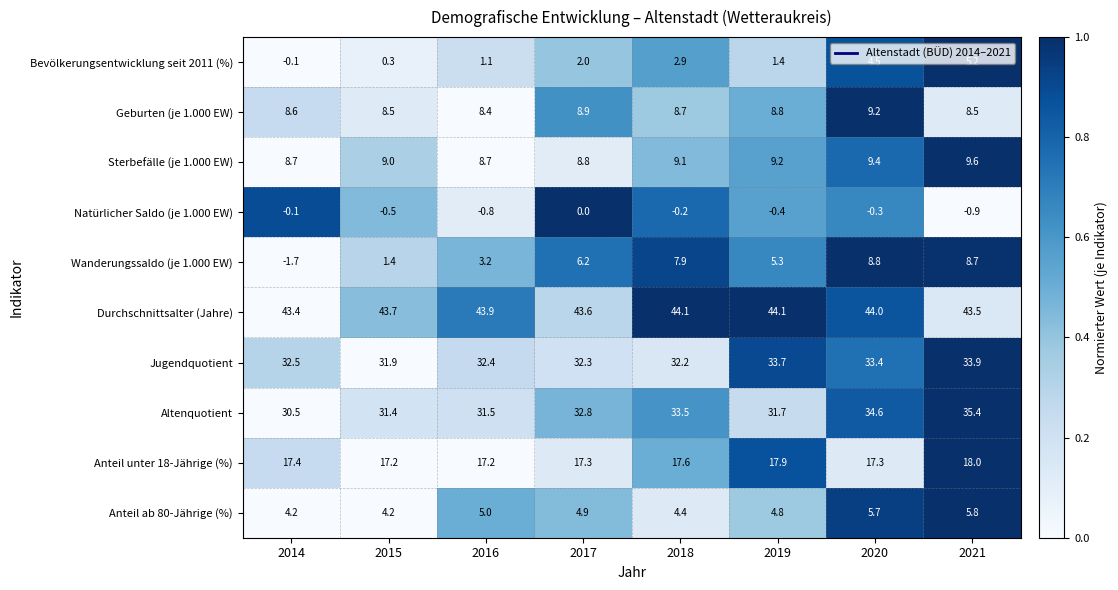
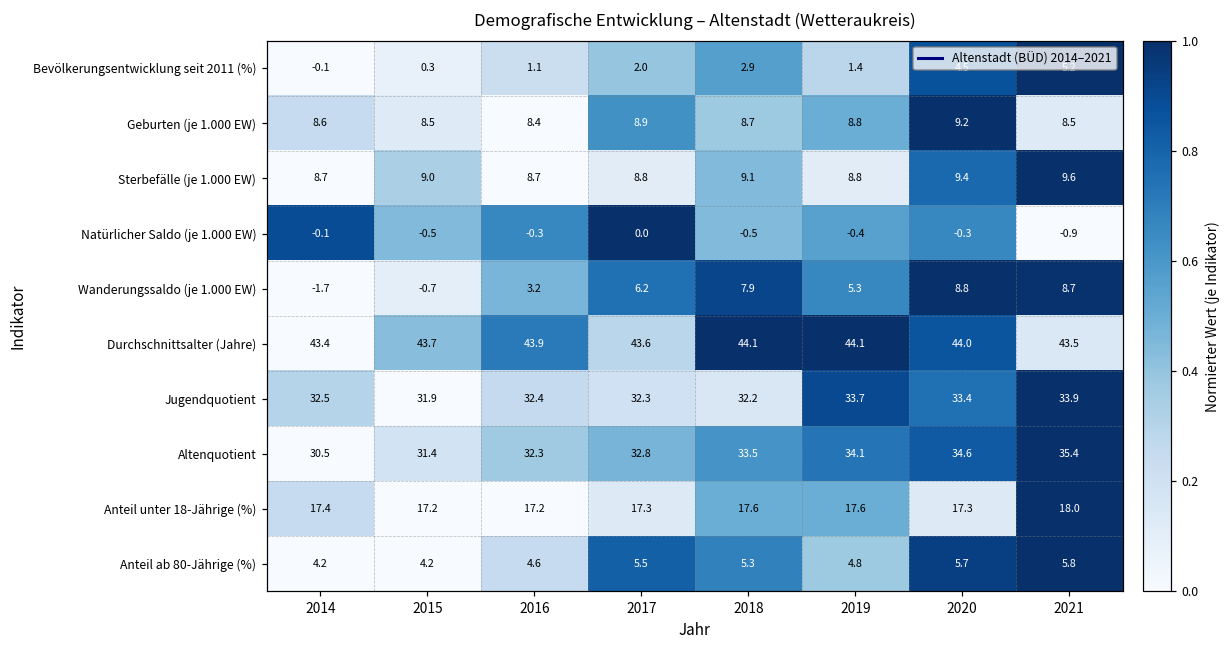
Sterbefälle (je 1.000 EW), 2019: 9.2 -> 8.8
Natürlicher Saldo (je 1.000 EW), 2016: -0.8 -> -0.3
Natürlicher Saldo (je 1.000 EW), 2018: -0.2 -> -0.5
Wanderungssaldo (je 1.000 EW), 2015: 1.4 -> -0.7
Altenquotient, 2016: 31.5 -> 32.3
Altenquotient, 2019: 31.7 -> 34.1
Anteil unter 18-Jährige (%), 2019: 17.9 -> 17.6
Anteil ab 80-Jährige (%), 2016: 5.0 -> 4.6
Anteil ab 80-Jährige (%), 2017: 4.9 -> 5.5
Anteil ab 80-Jährige (%), 2018: 4.4 -> 5.3
